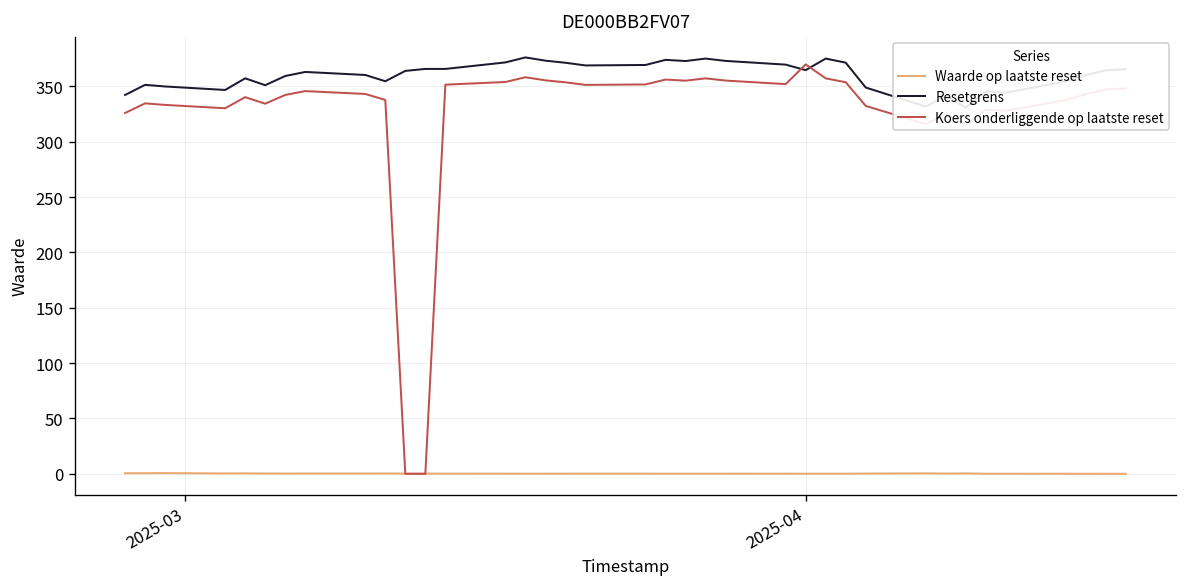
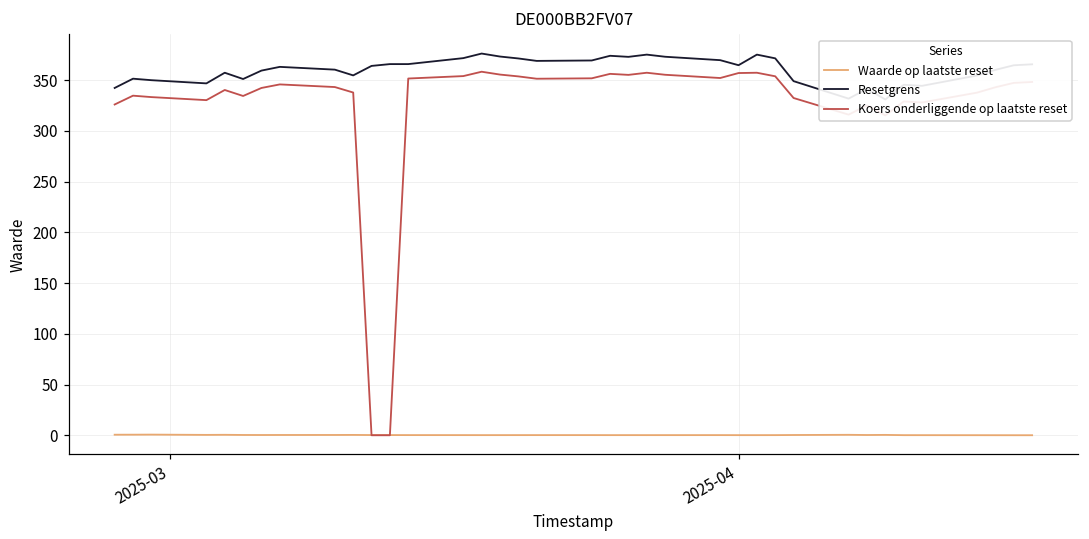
Koers onderliggende op laatste reset, 2025-04: 370 -> 360
